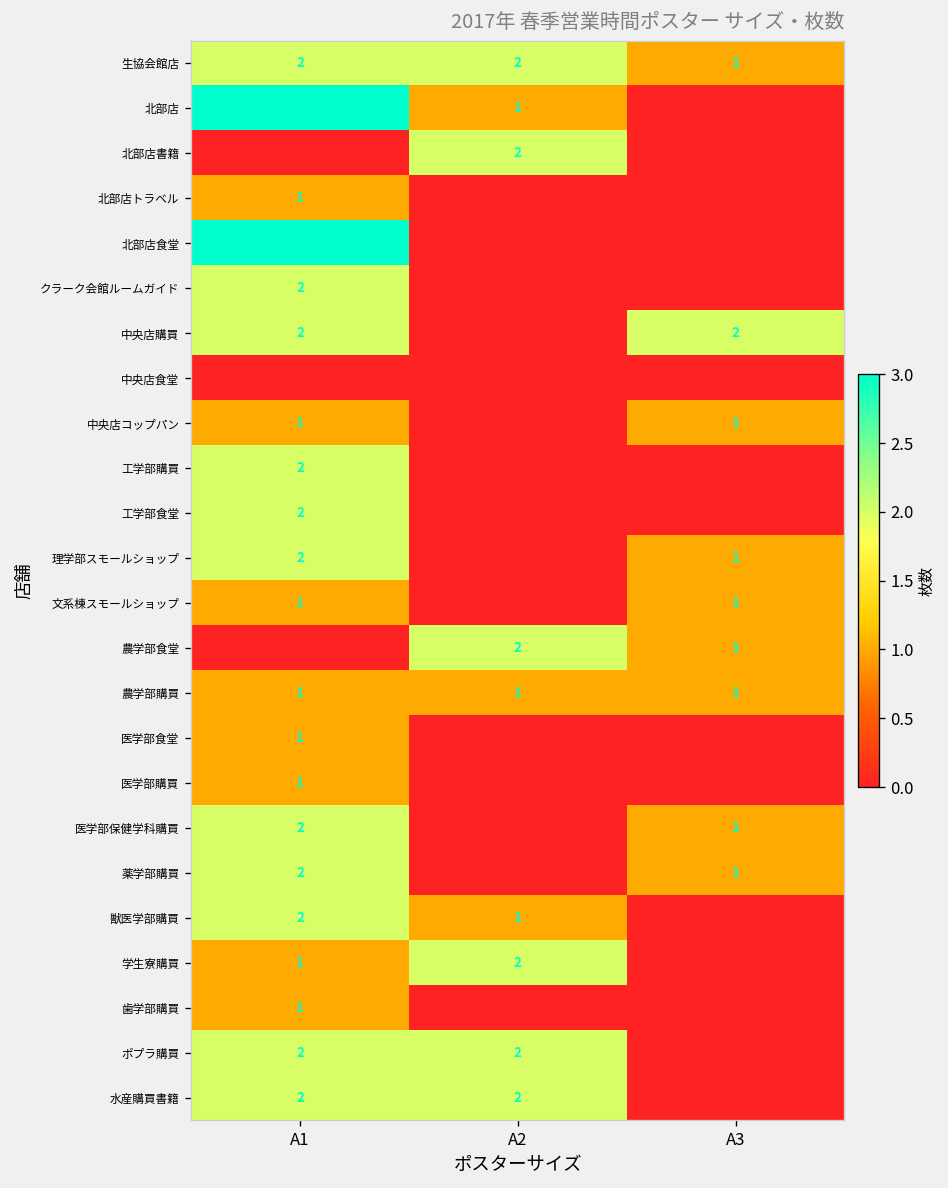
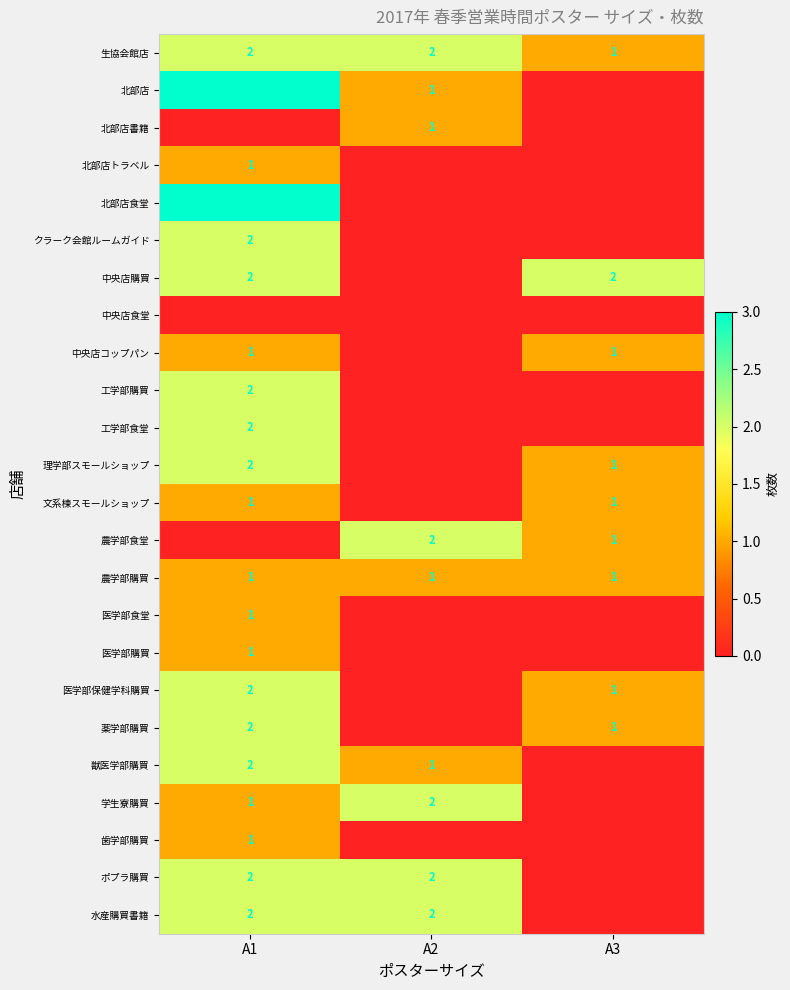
北部店書籍, A2: 2 -> 1
